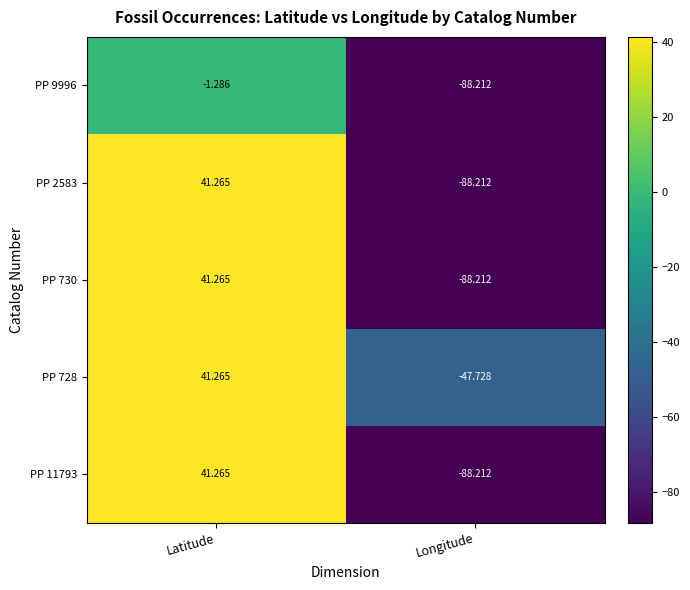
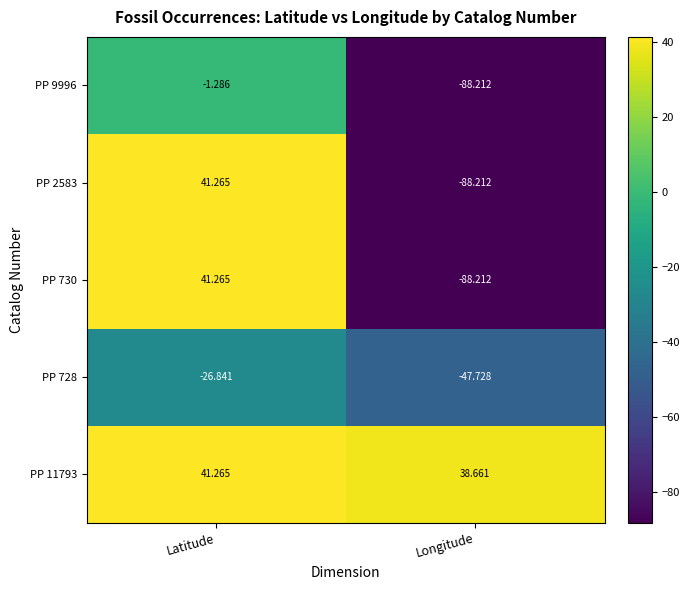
PP 728, Latitude: 41.265 -> -26.841
PP 11793, Longitude: -88.212 -> 38.661
